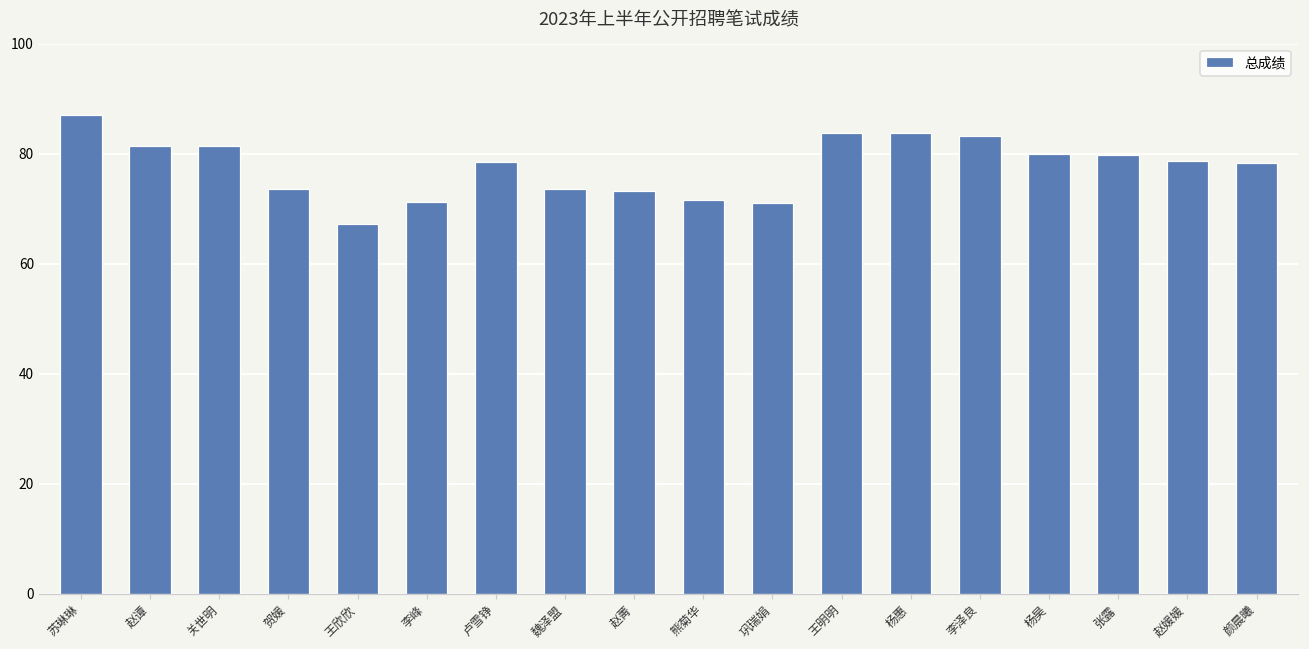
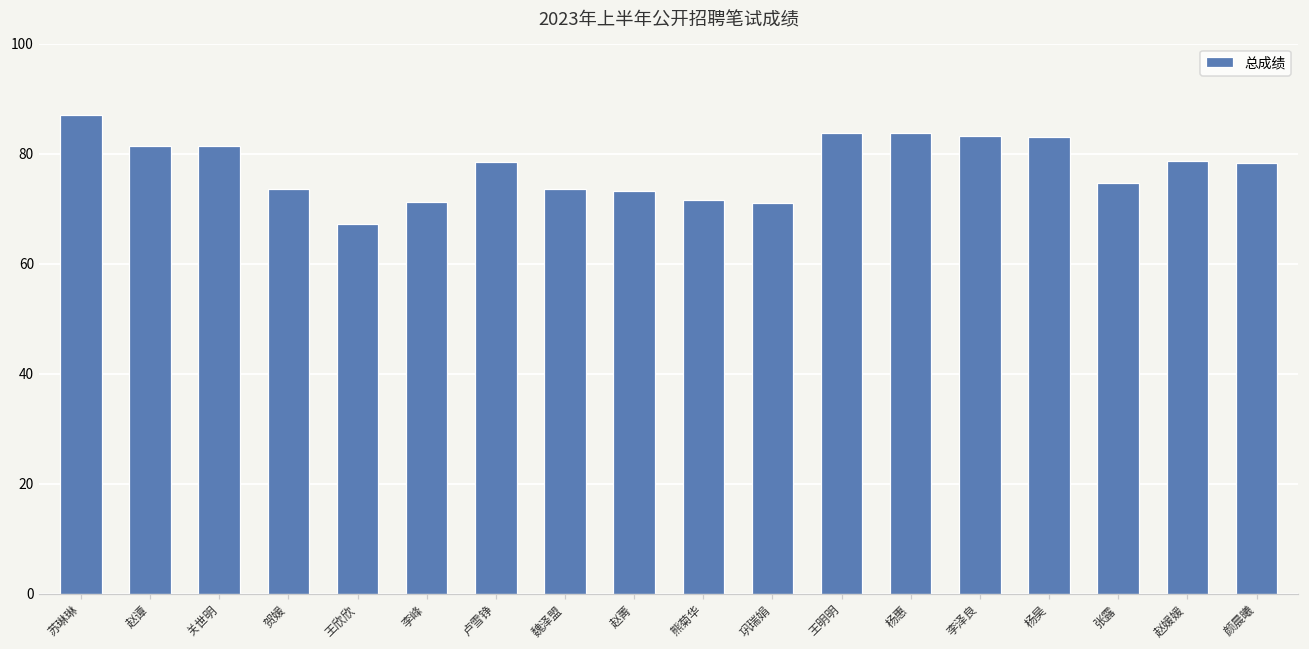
杨昊: 80 -> 83
张露: 80 -> 75
